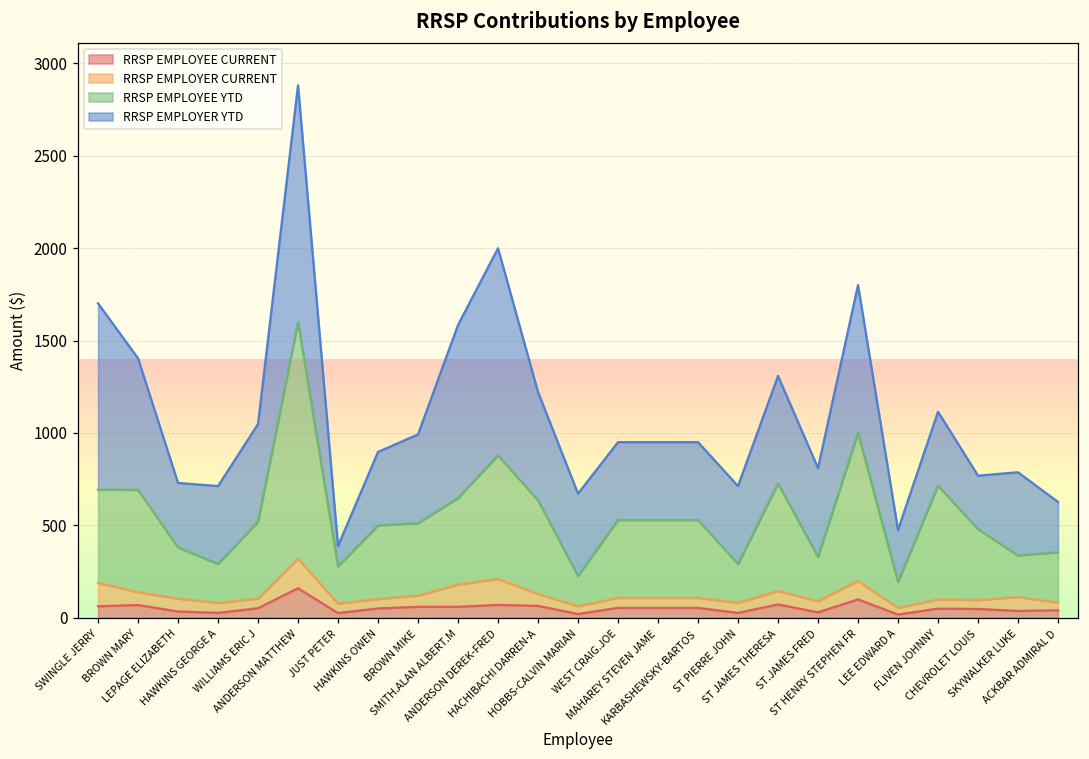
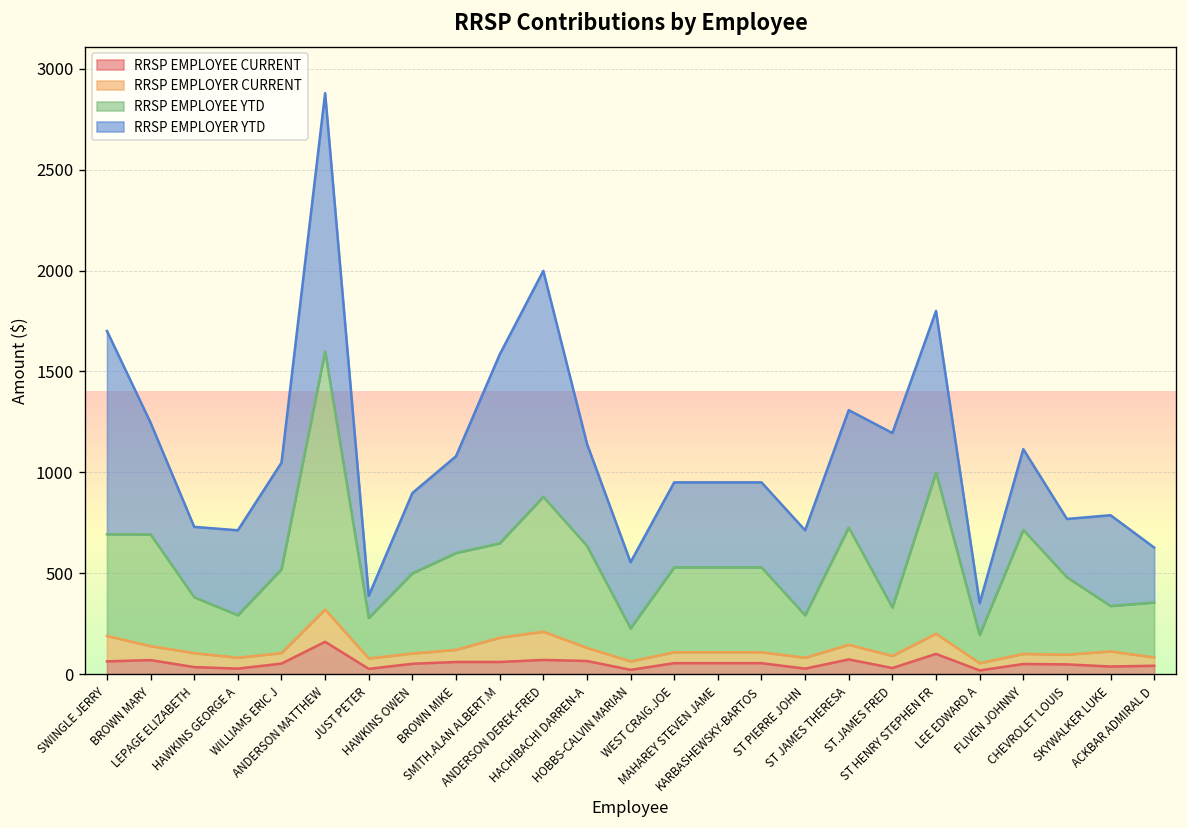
RRSP EMPLOYER YTD, BROWN MARY: 710 -> 550
RRSP EMPLOYEE YTD, BROWN MIKE: 390 -> 480
RRSP EMPLOYER YTD, HACHIBACHI DARREN-A: 590 -> 510
RRSP EMPLOYER YTD, HOBBS-CALVIN MARIAN: 450 -> 330
RRSP EMPLOYER YTD, ST.JAMES FRED: 480 -> 870
RRSP EMPLOYER YTD, LEE EDWARD A: 280 -> 160
